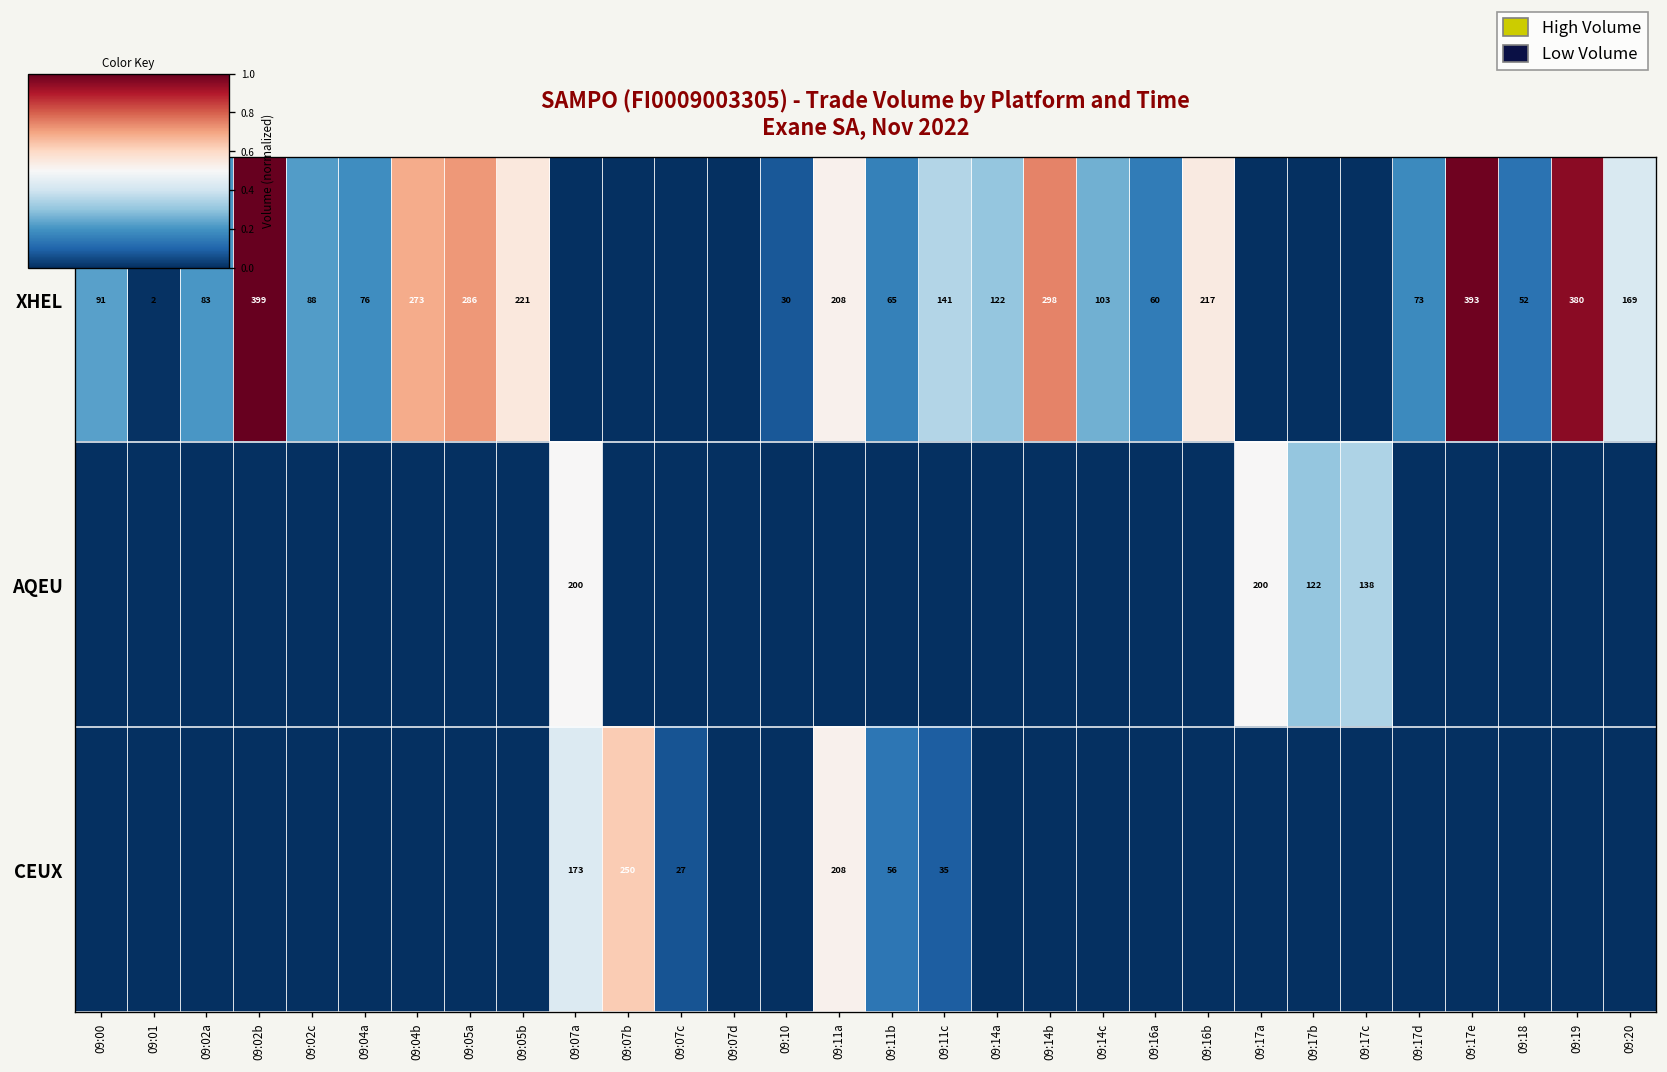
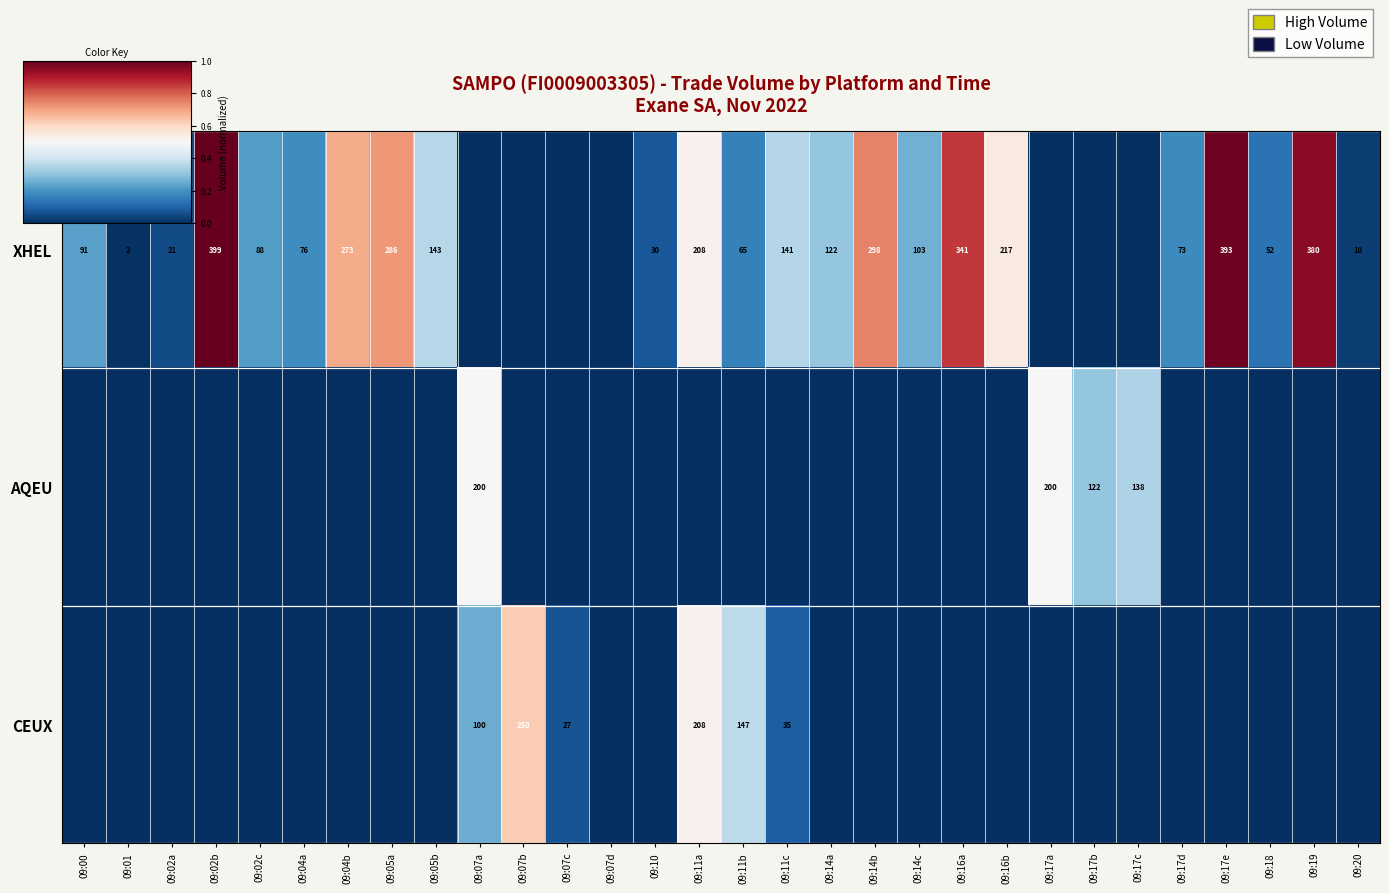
XHEL, 09:02a: 83 -> 21
XHEL, 09:05b: 221 -> 143
XHEL, 09:16a: 60 -> 341
XHEL, 09:20: 169 -> 10
CEUX, 09:07a: 173 -> 100
CEUX, 09:11b: 56 -> 147
